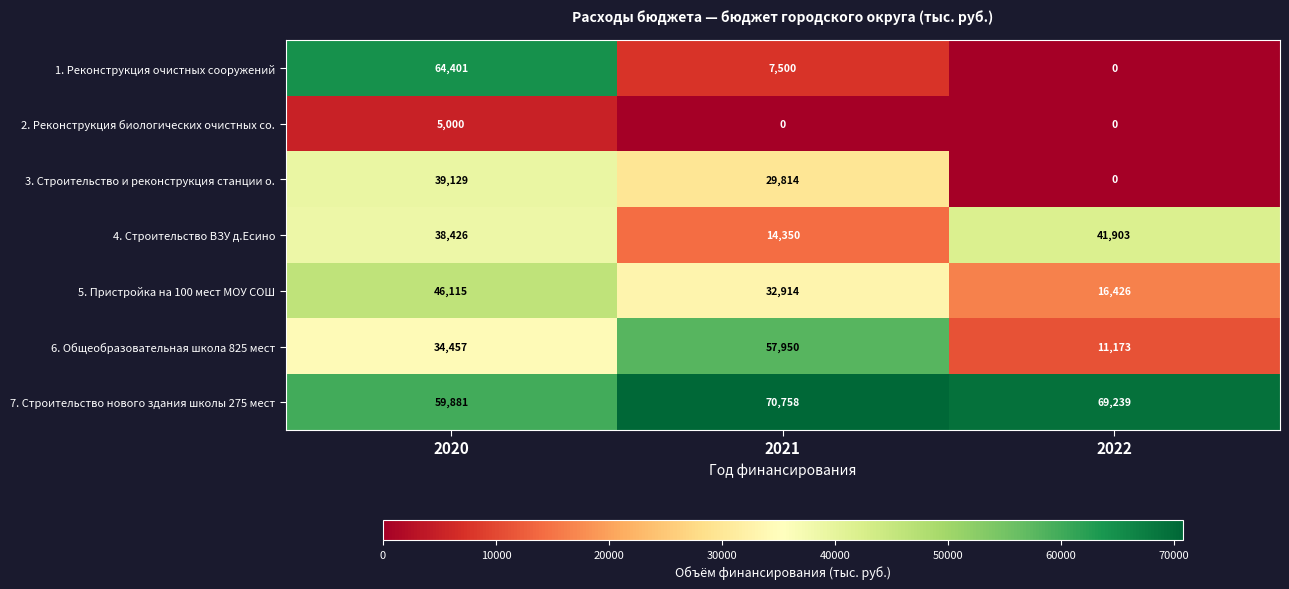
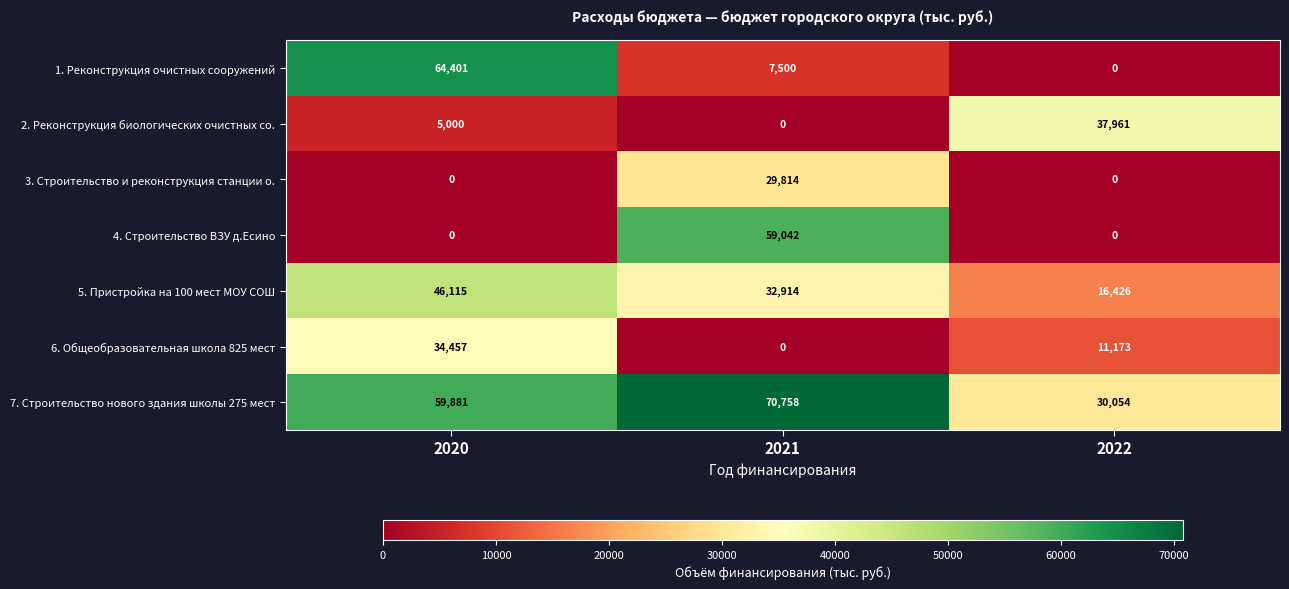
2. Реконструкция биологических очистных со., 2022: 0 -> 37,961
3. Строительство и реконструкция станции о., 2020: 39,129 -> 0
4. Строительство ВЗУ д.Есино, 2020: 38,426 -> 0
4. Строительство ВЗУ д.Есино, 2021: 14,350 -> 59,042
4. Строительство ВЗУ д.Есино, 2022: 41,903 -> 0
6. Общеобразовательная школа 825 мест, 2021: 57,950 -> 0
7. Строительство нового здания школы 275 мест, 2022: 69,239 -> 30,054
